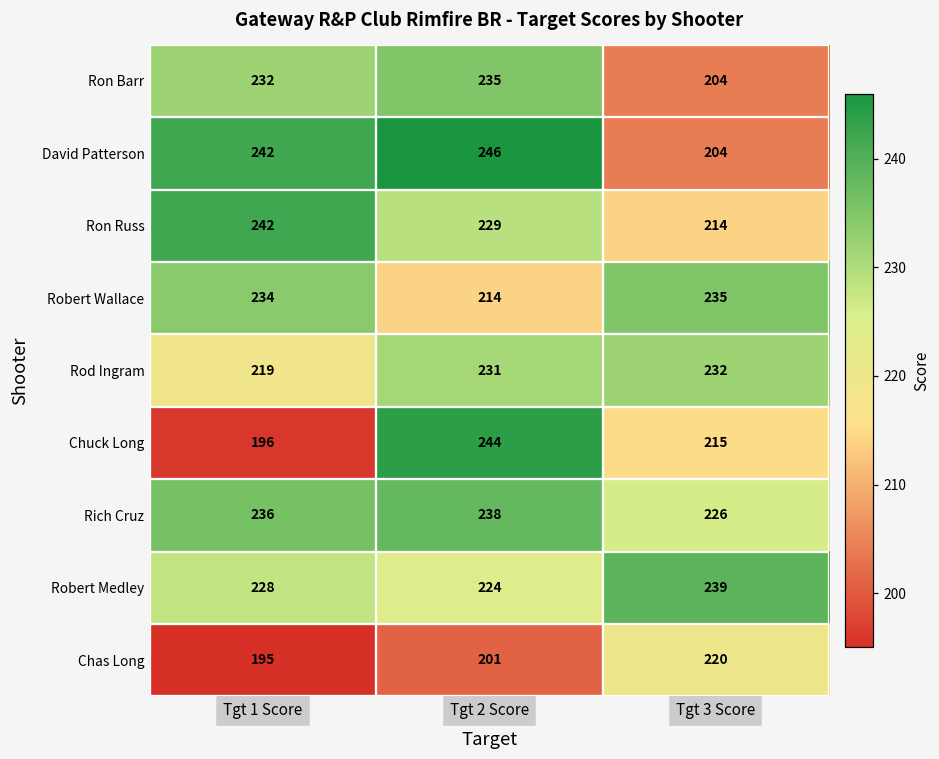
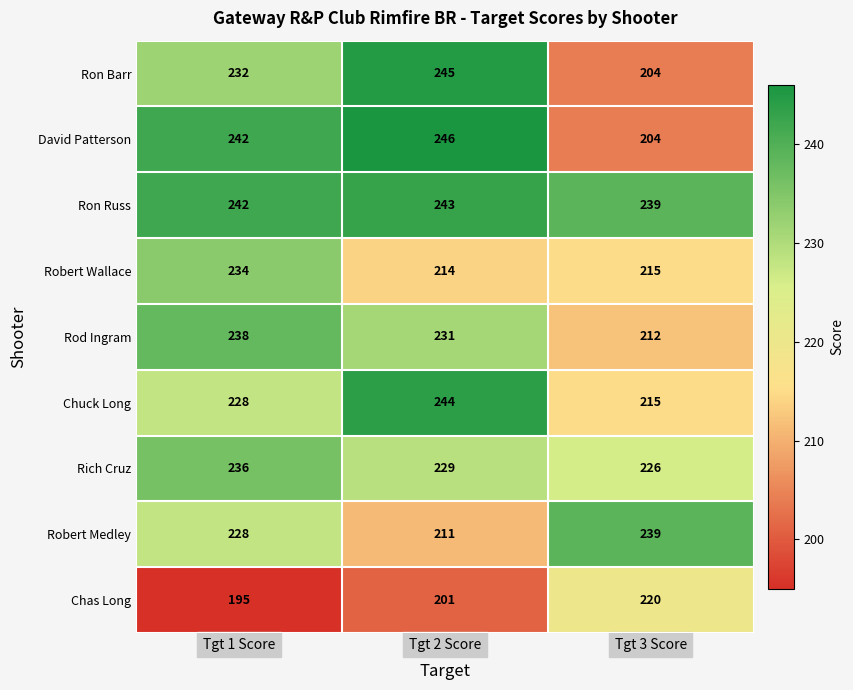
Ron Barr, Tgt 2 Score: 235 -> 245
Ron Russ, Tgt 2 Score: 229 -> 243
Ron Russ, Tgt 3 Score: 214 -> 239
Robert Wallace, Tgt 3 Score: 235 -> 215
Rod Ingram, Tgt 1 Score: 219 -> 238
Rod Ingram, Tgt 3 Score: 232 -> 212
Chuck Long, Tgt 1 Score: 196 -> 228
Rich Cruz, Tgt 2 Score: 238 -> 229
Robert Medley, Tgt 2 Score: 224 -> 211
